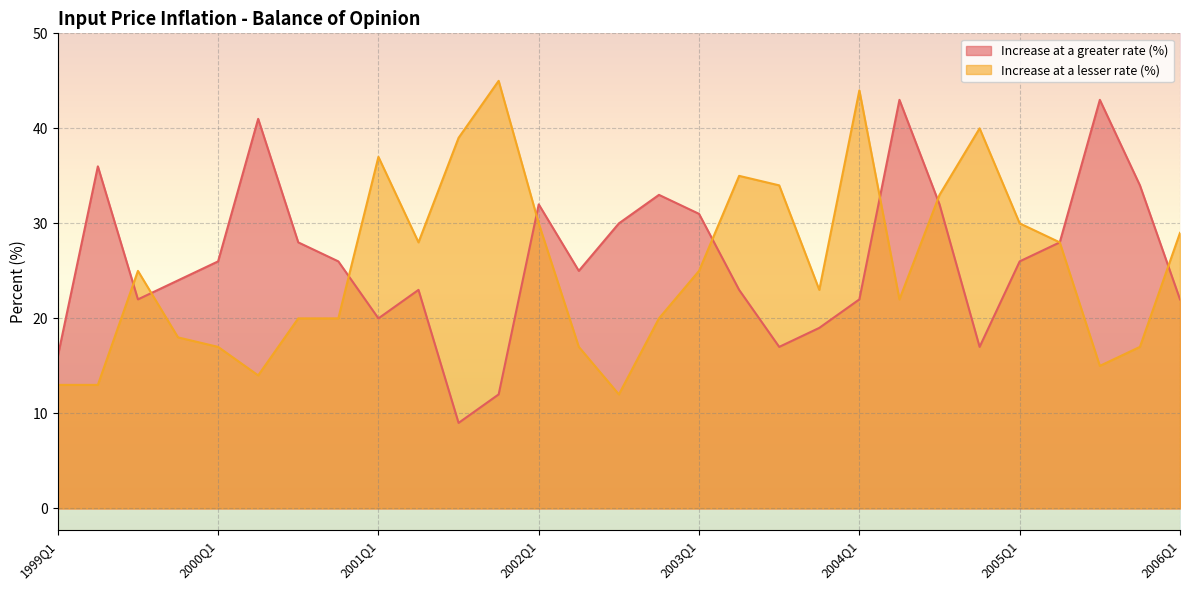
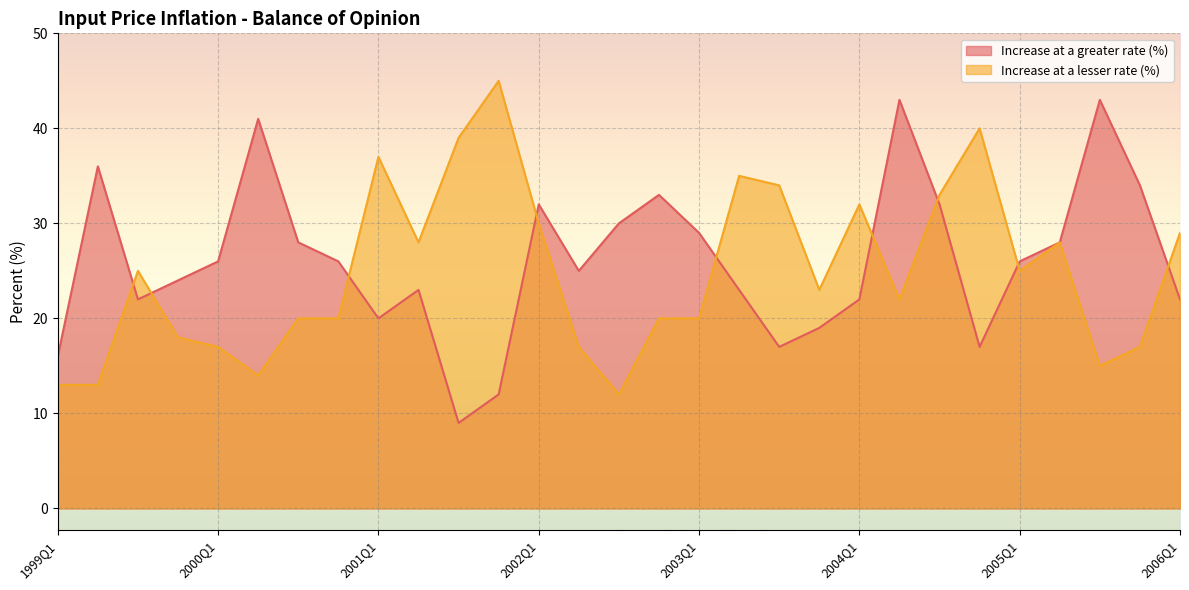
Increase at a greater rate (%), 2003Q1: 31 -> 29
Increase at a lesser rate (%), 2003Q1: 25 -> 20
Increase at a lesser rate (%), 2004Q1: 44 -> 32
Increase at a lesser rate (%), 2005Q1: 30 -> 25
